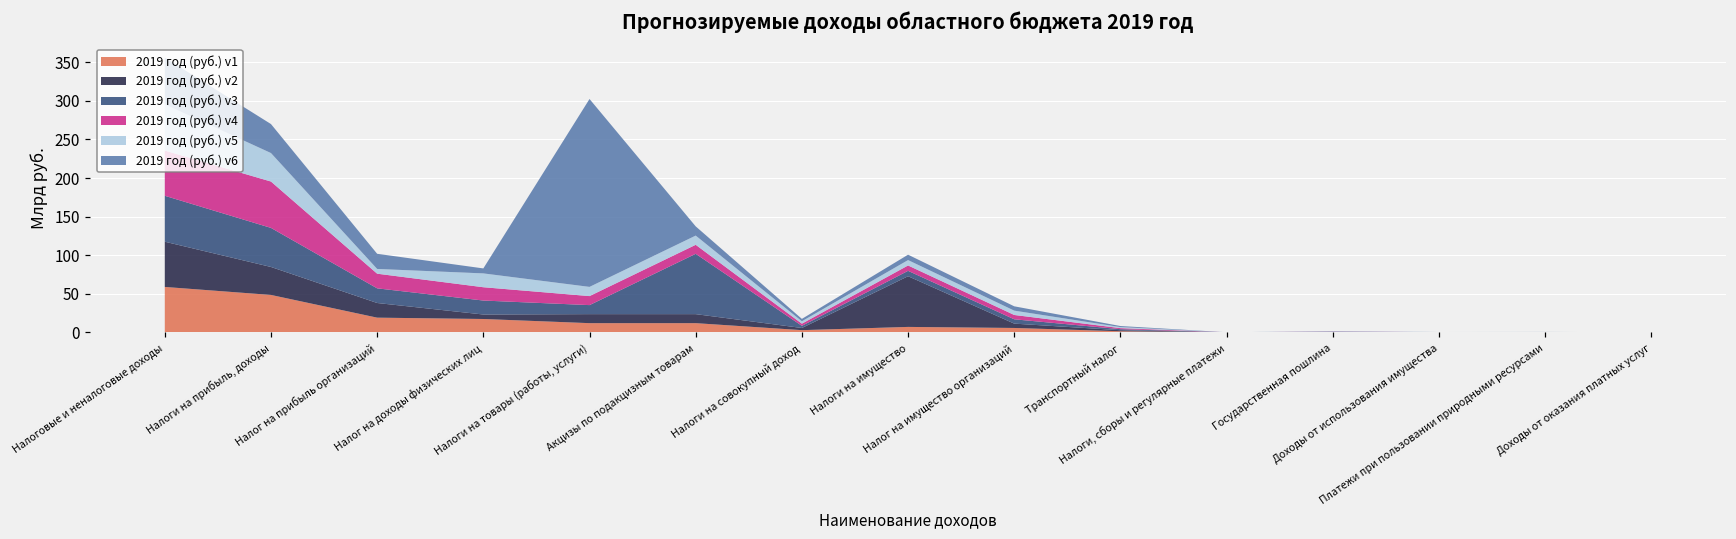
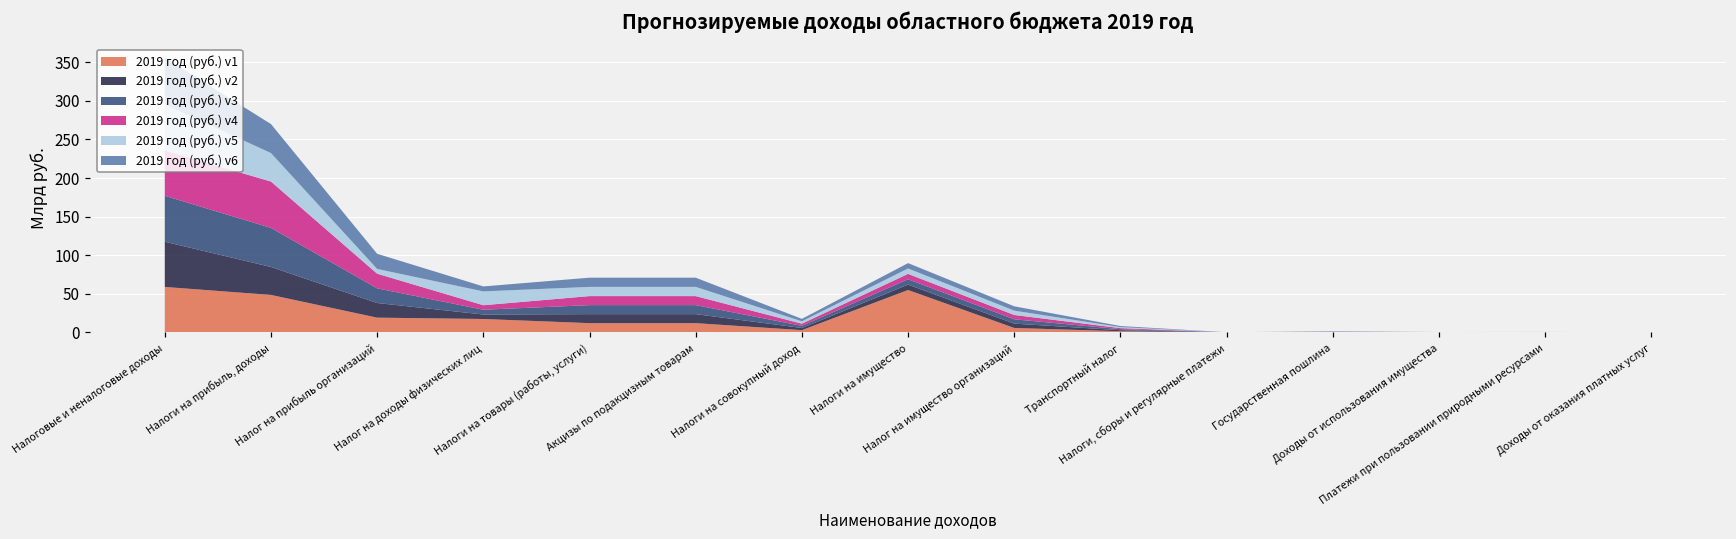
2019 год (руб.) v3, Налог на доходы физических лиц: 20 -> 10
2019 год (руб.) v4, Налог на доходы физических лиц: 20 -> 10
2019 год (руб.) v6, Налоги на товары (работы, услуги): 240 -> 10
2019 год (руб.) v3, Акцизы по подакцизным товарам: 80 -> 10
2019 год (руб.) v1, Налоги на имущество: 10 -> 50
2019 год (руб.) v2, Налоги на имущество: 70 -> 10
